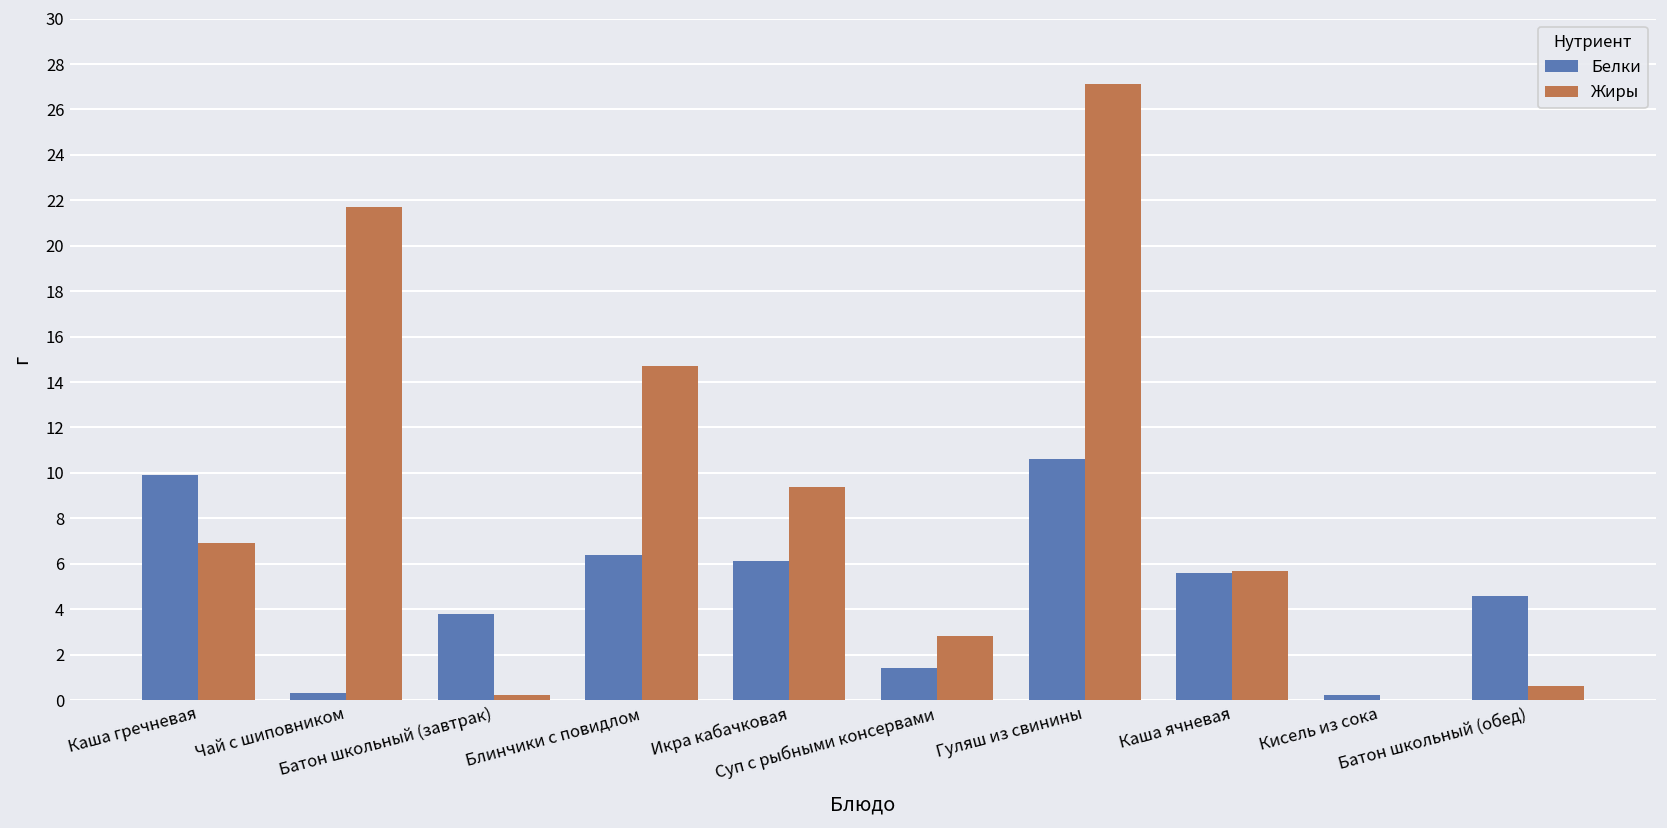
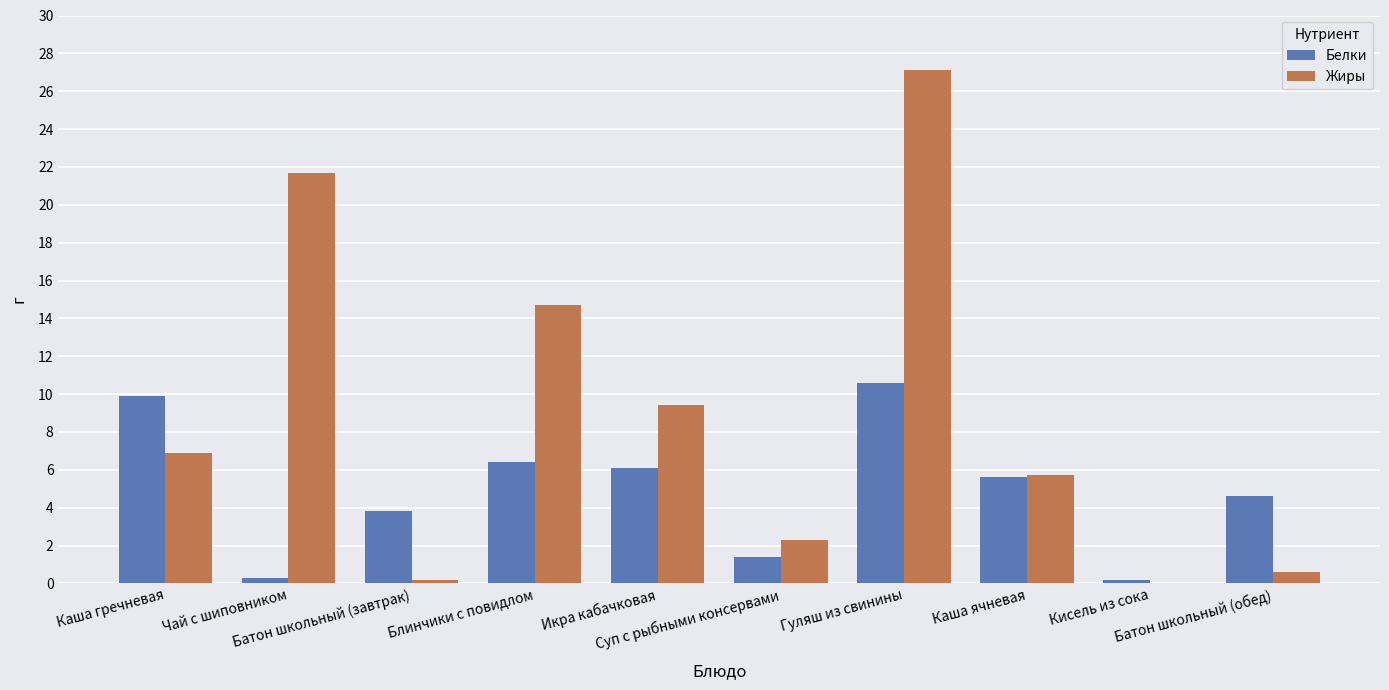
Жиры, Суп с рыбными консервами: 2.8 -> 2.3
